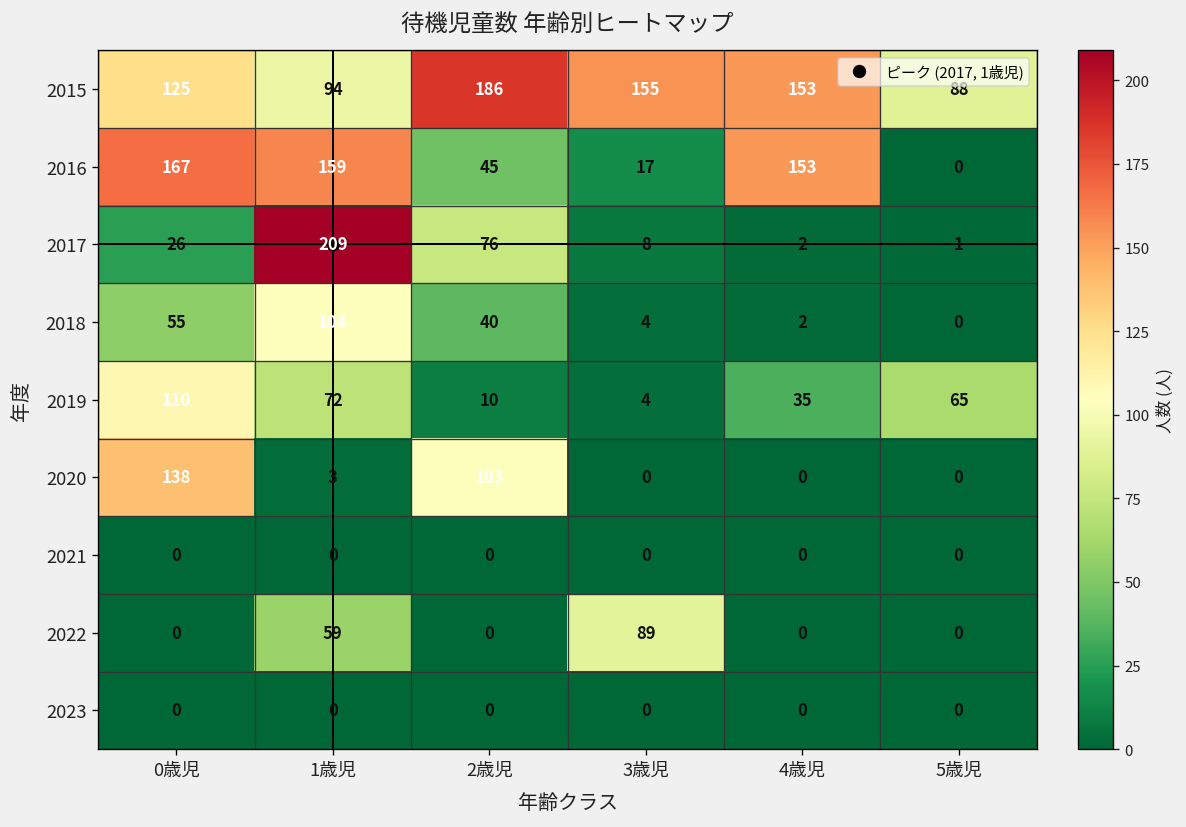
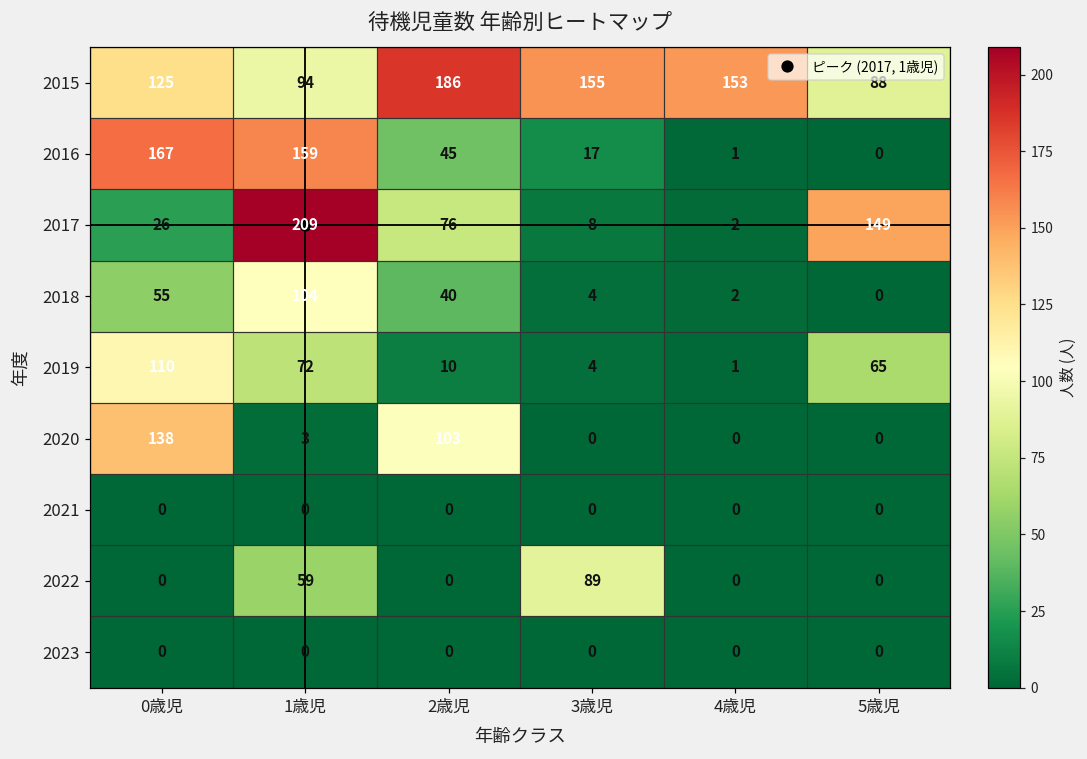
2016, 4歳児: 153 -> 1
2017, 5歳児: 1 -> 149
2019, 4歳児: 35 -> 1
